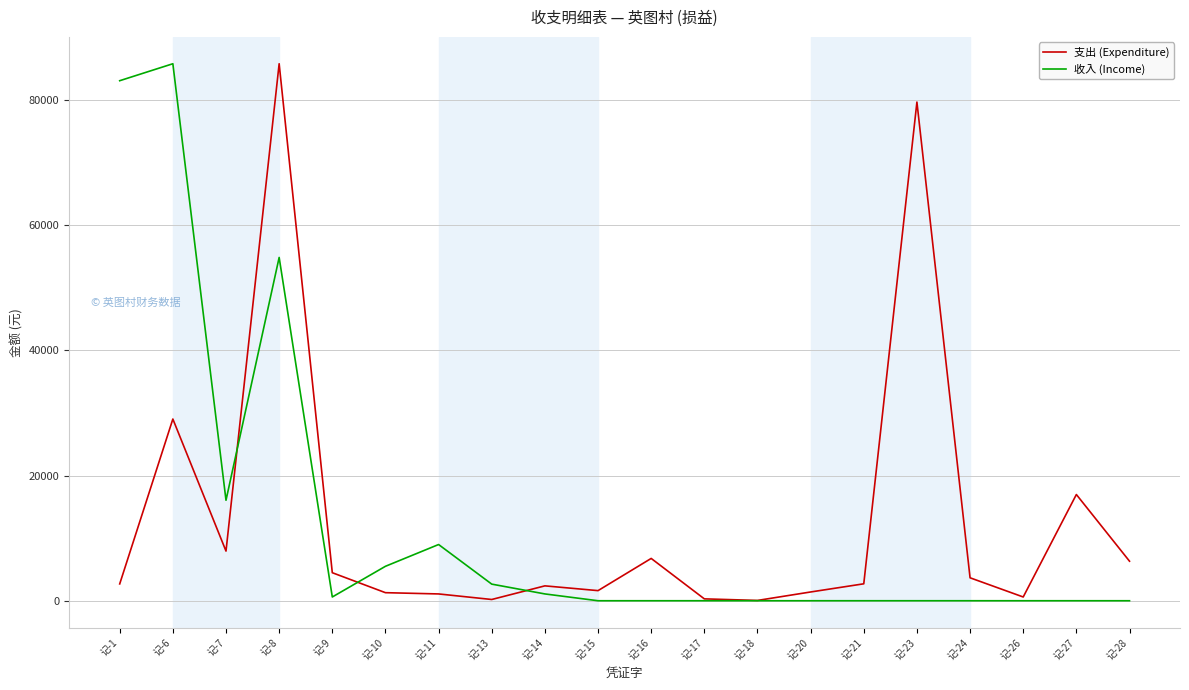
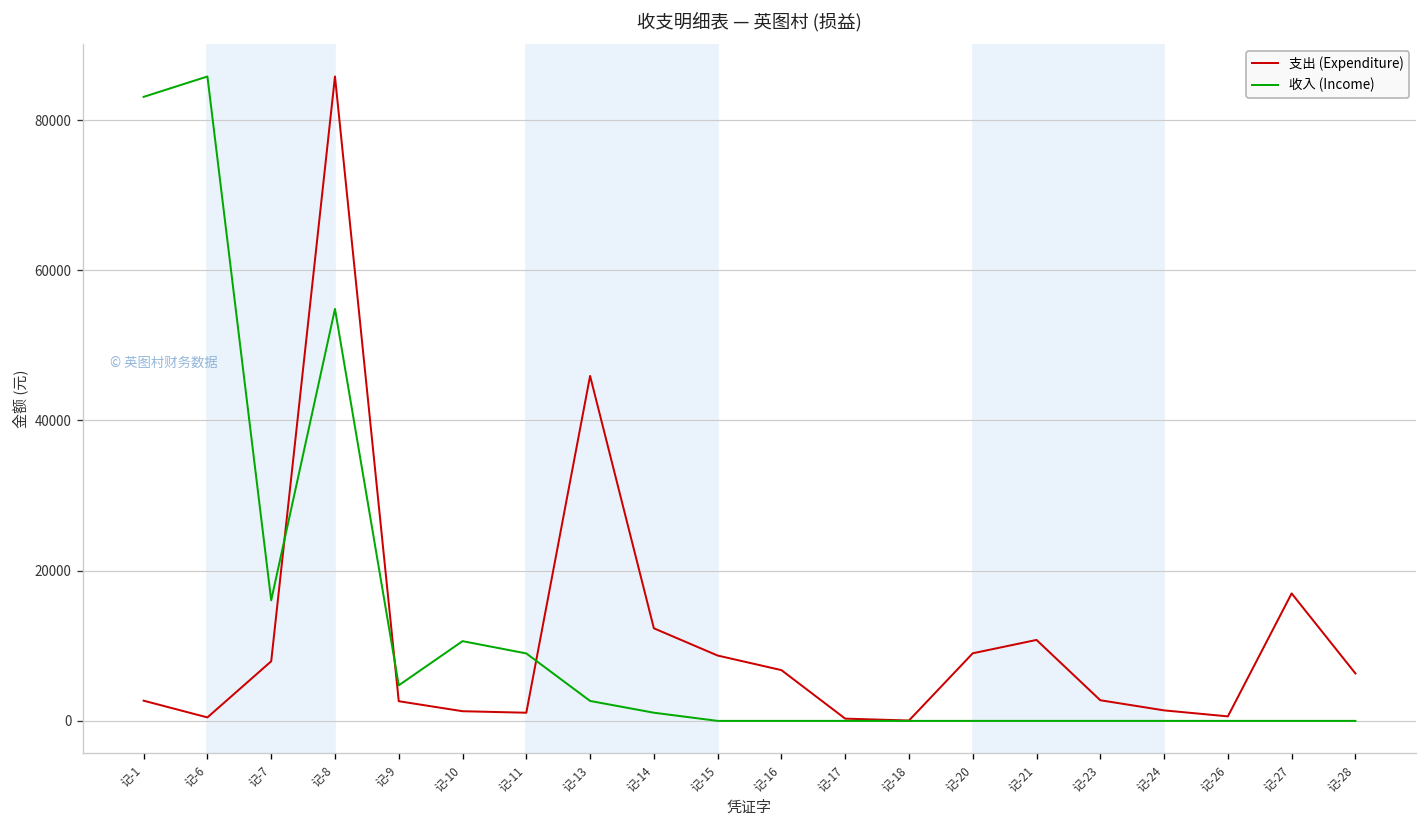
支出 (Expenditure), 记-6: 29000 -> 0
支出 (Expenditure), 记-9: 4000 -> 3000
收入 (Income), 记-9: 1000 -> 5000
收入 (Income), 记-10: 6000 -> 11000
支出 (Expenditure), 记-13: 0 -> 46000
支出 (Expenditure), 记-14: 2000 -> 12000
支出 (Expenditure), 记-15: 2000 -> 9000
支出 (Expenditure), 记-20: 1000 -> 9000
支出 (Expenditure), 记-21: 3000 -> 11000
支出 (Expenditure), 记-23: 80000 -> 3000
支出 (Expenditure), 记-24: 4000 -> 1000
